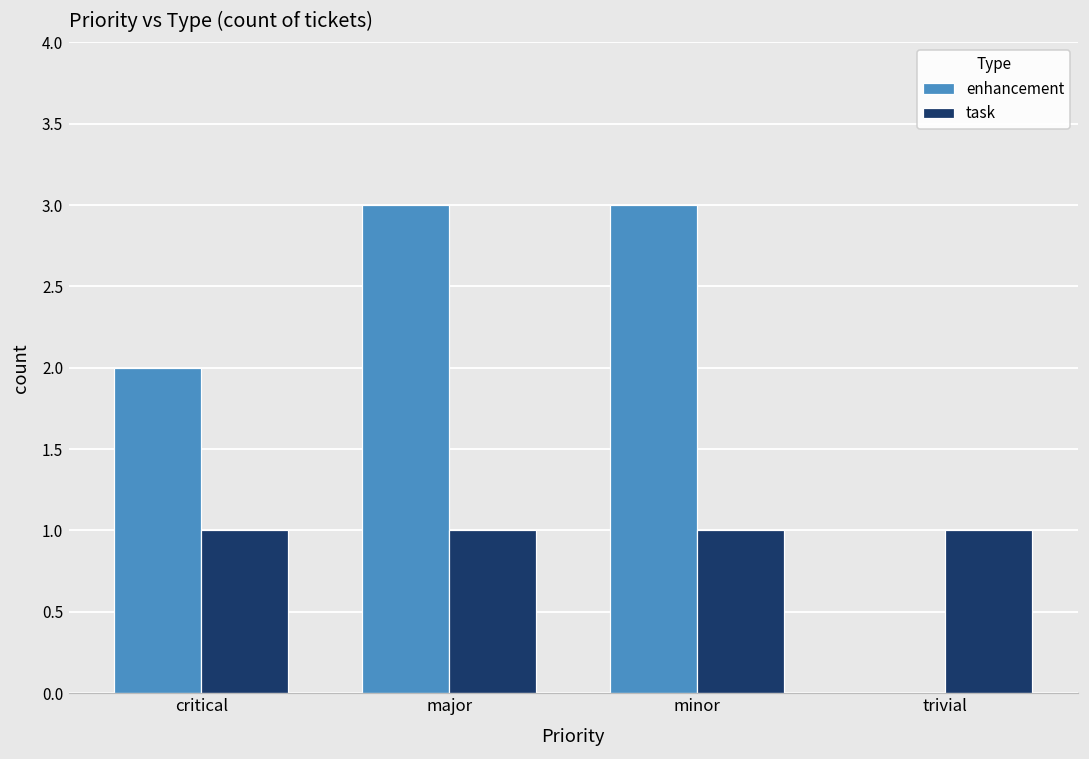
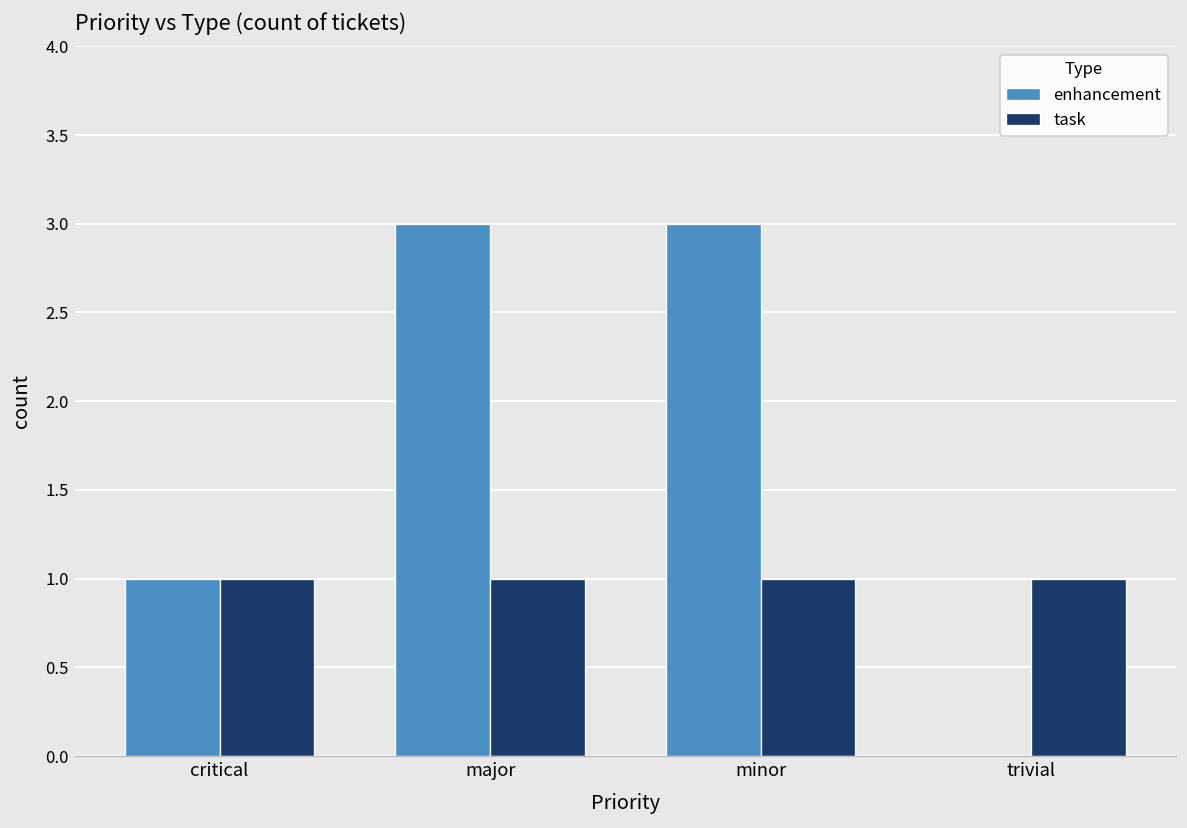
enhancement, critical: 2 -> 1
